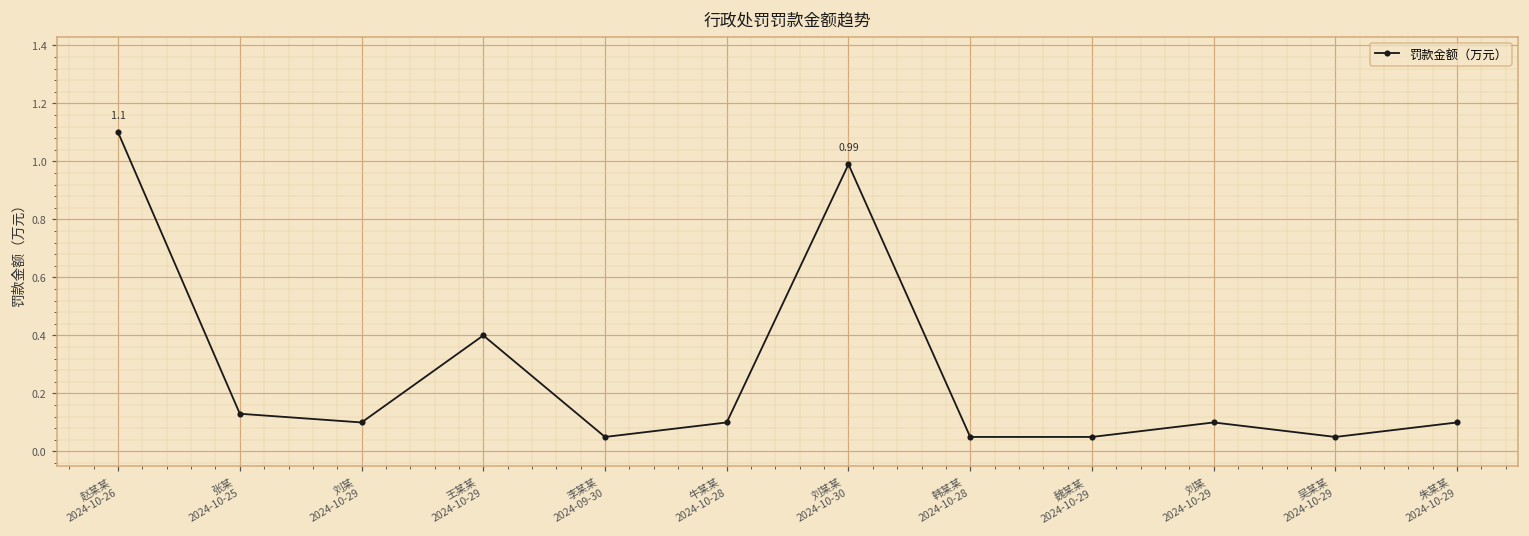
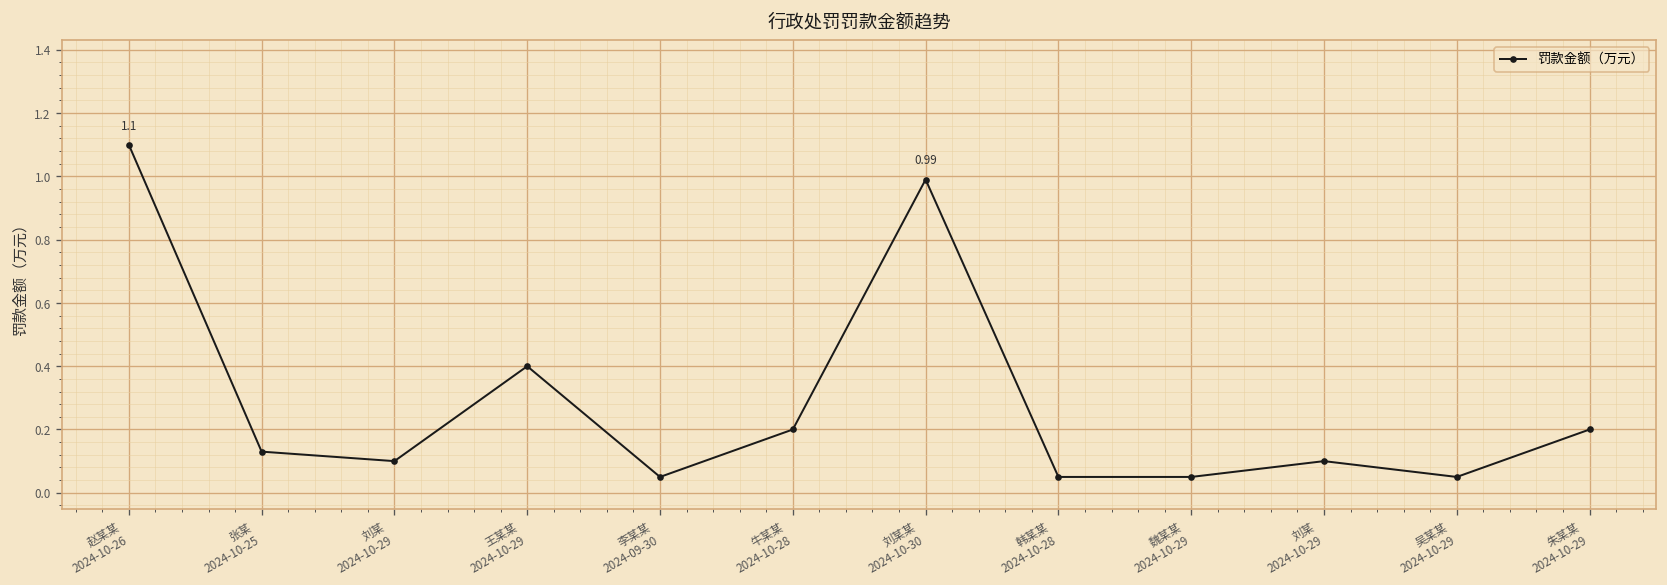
牛某某 2024-10-28: 0.1 -> 0.2
朱某某 2024-10-29: 0.1 -> 0.2
